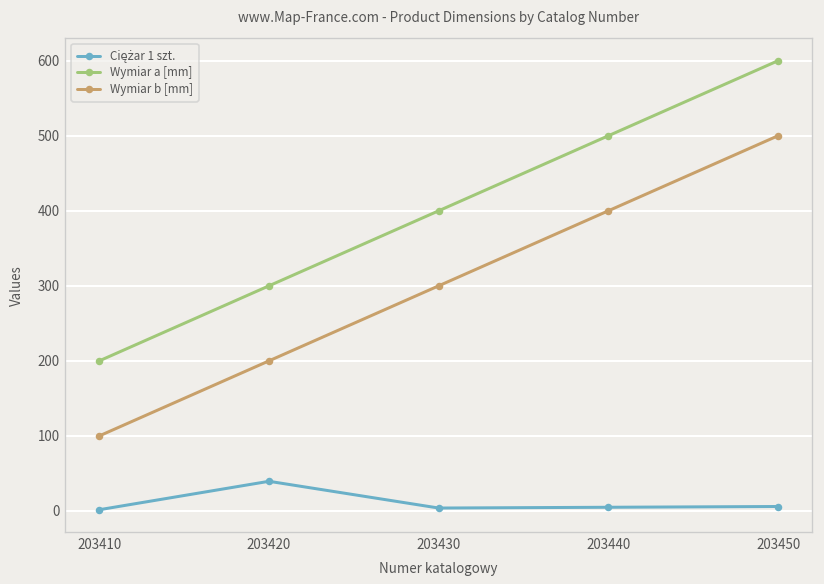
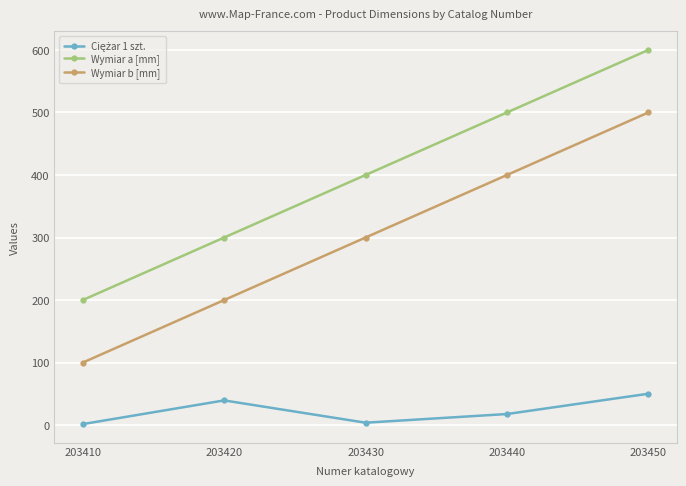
Ciężar 1 szt., 203440: 0 -> 20
Ciężar 1 szt., 203450: 10 -> 50
